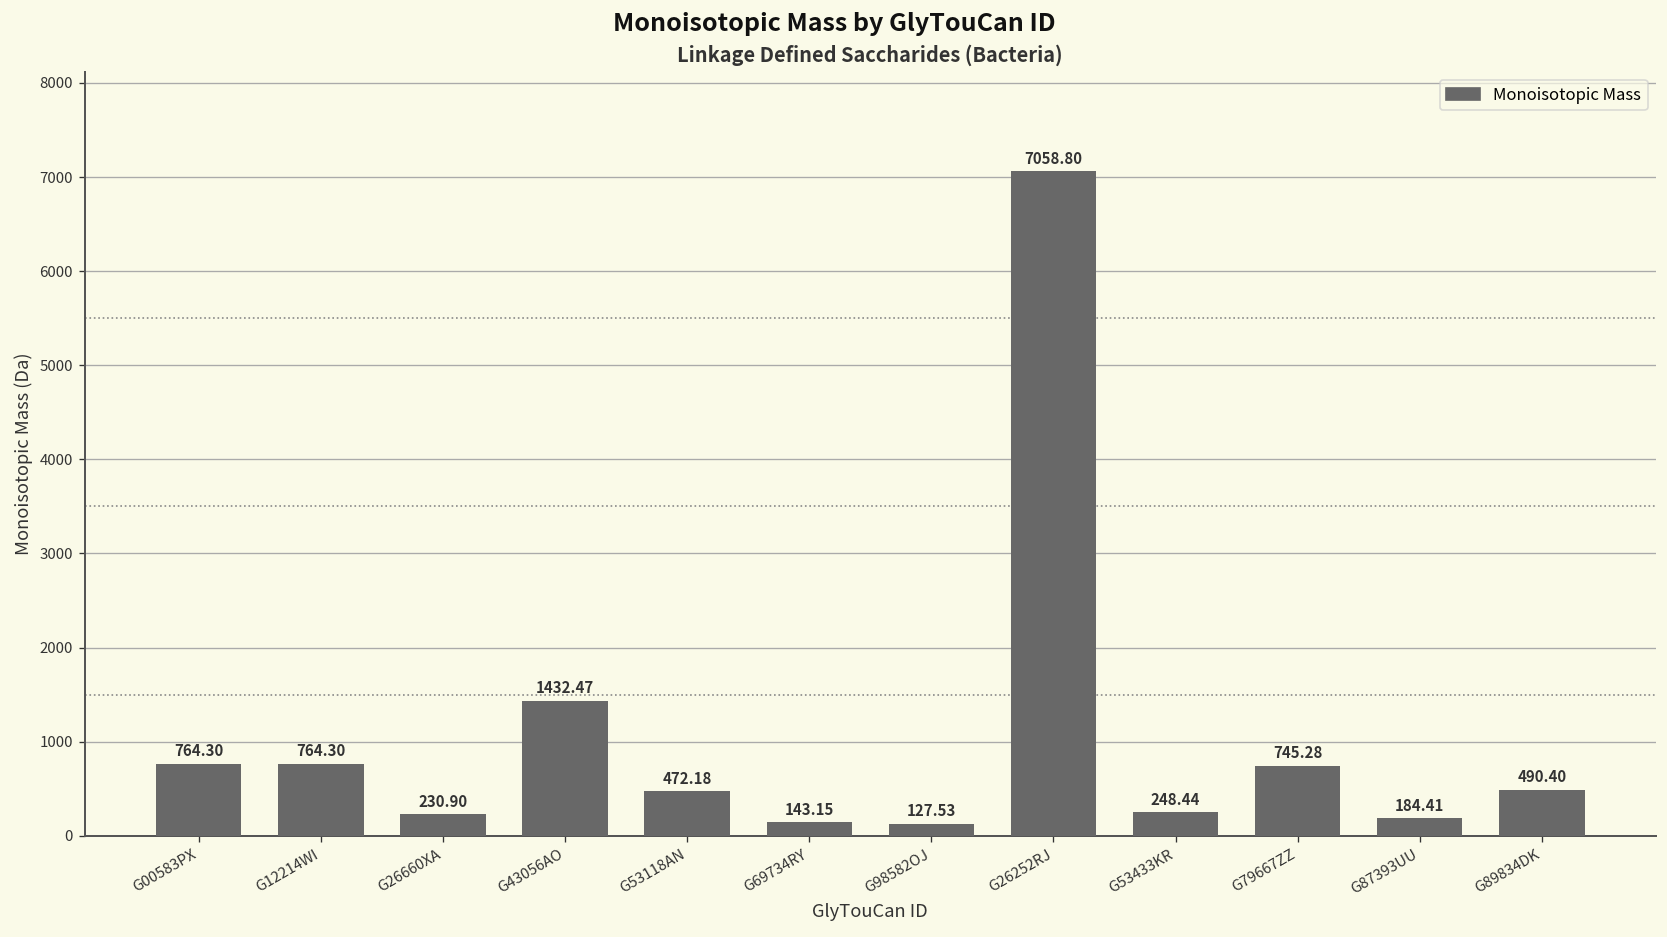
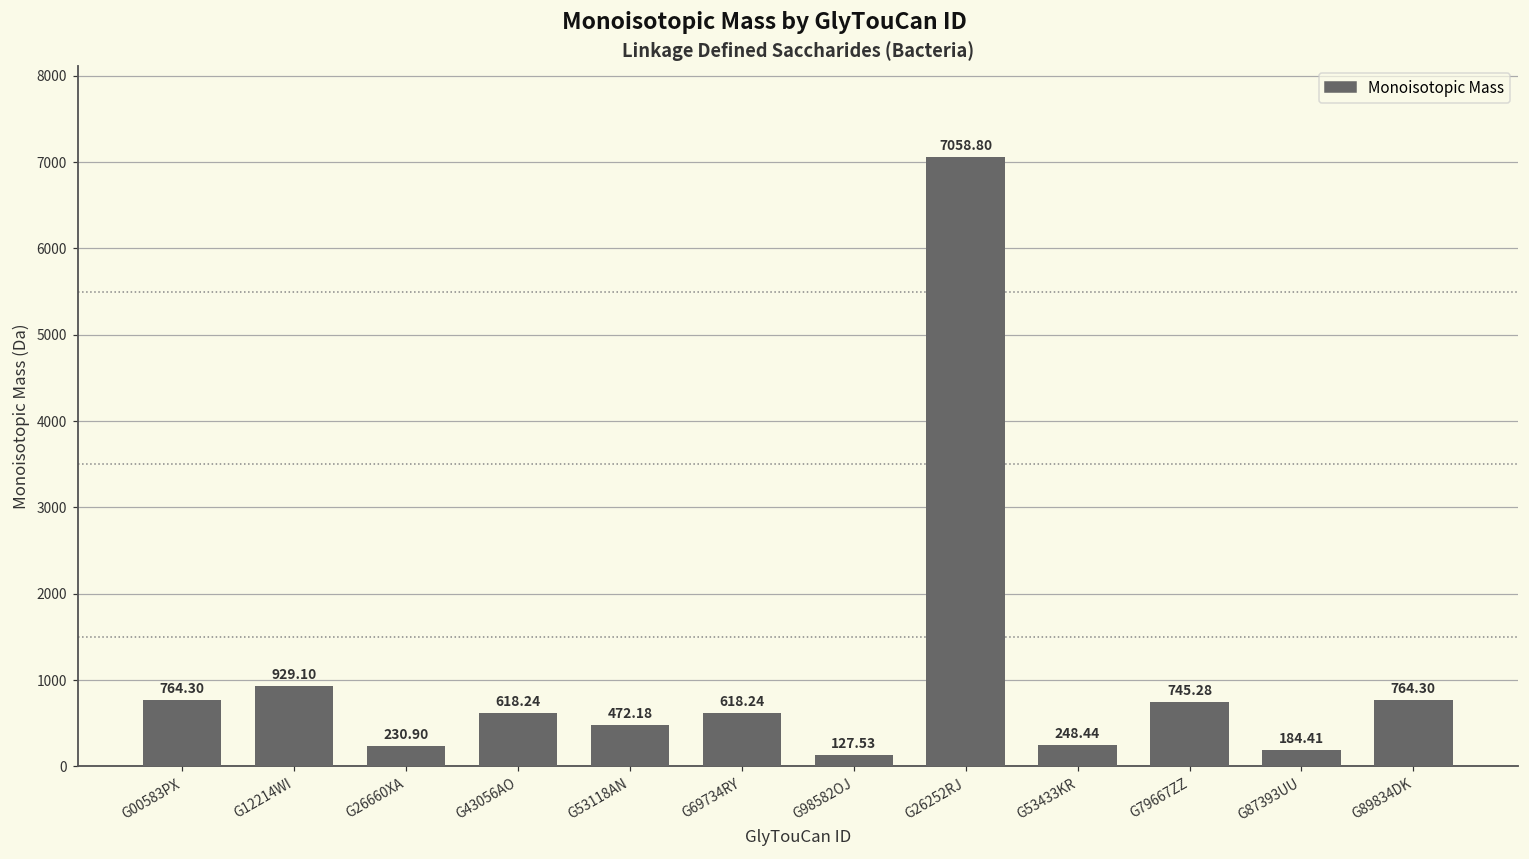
G12214WI: 764.30 -> 929.10
G43056AO: 1432.47 -> 618.24
G69734RY: 143.15 -> 618.24
G89834DK: 490.40 -> 764.30
